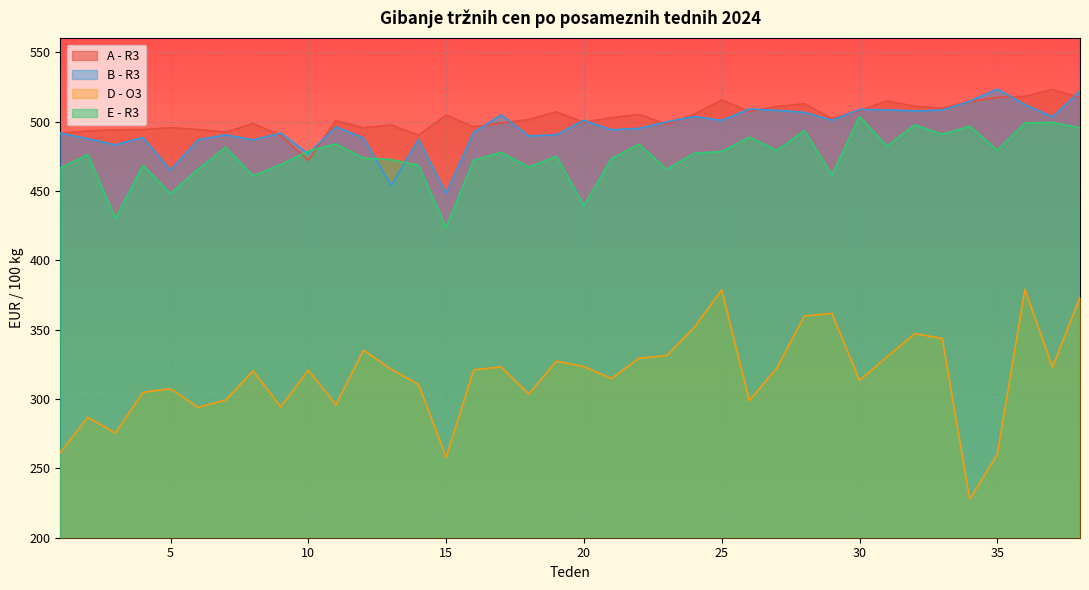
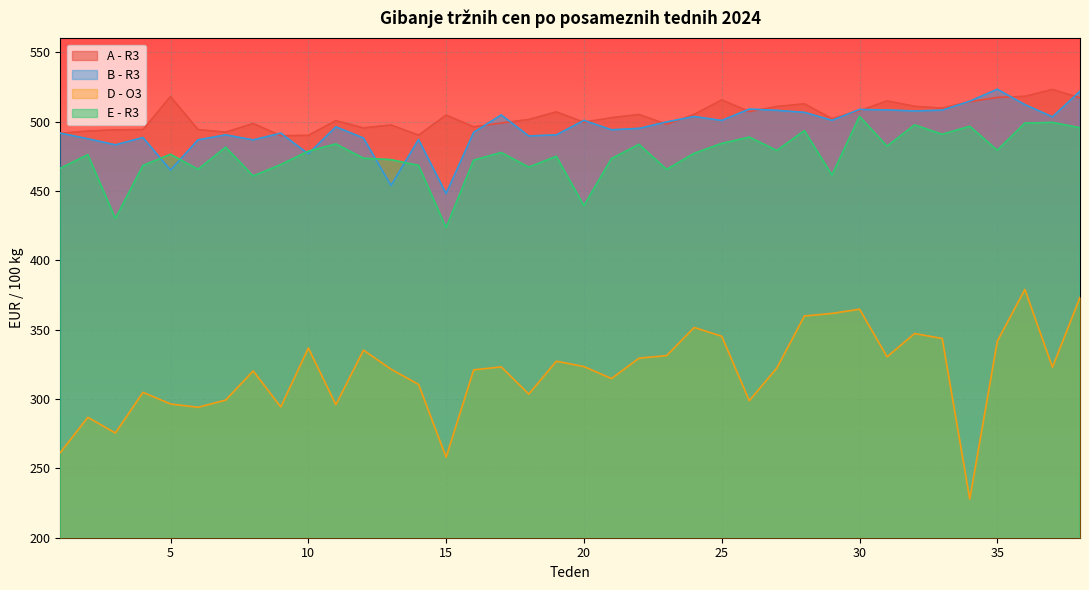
A - R3, 5: 496 -> 518
D - O3, 5: 307 -> 296
E - R3, 5: 448 -> 476
A - R3, 10: 472 -> 490
D - O3, 10: 321 -> 337
D - O3, 25: 379 -> 345
E - R3, 25: 478 -> 484
D - O3, 30: 313 -> 365
D - O3, 35: 260 -> 342
